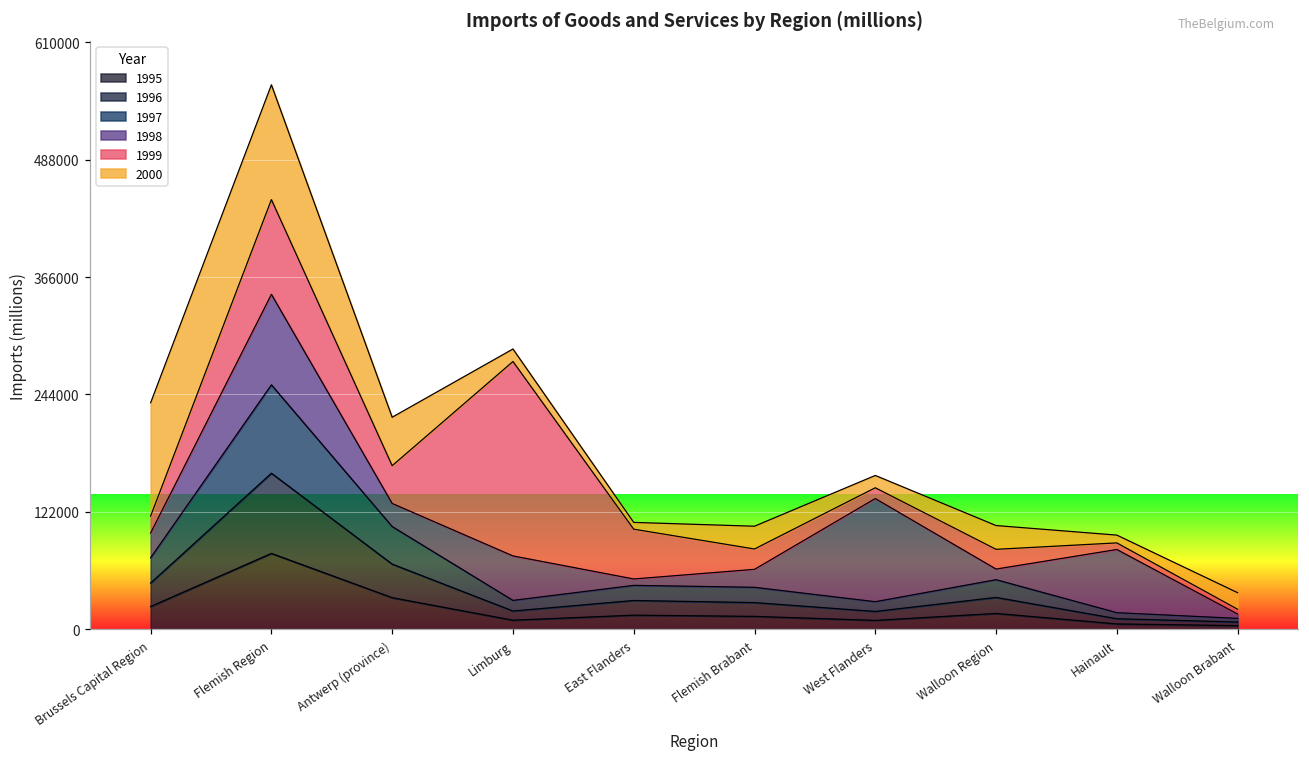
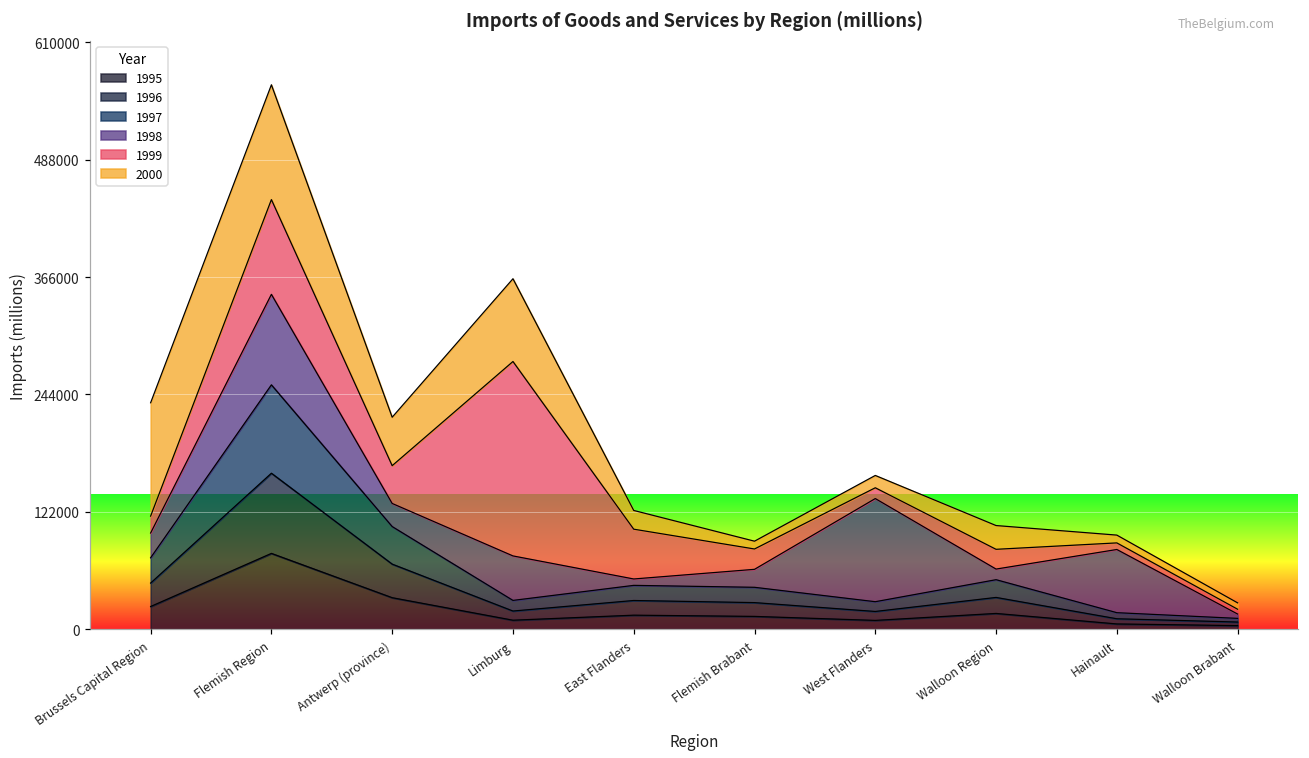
2000, Limburg: 10000 -> 90000
2000, East Flanders: 10000 -> 20000
2000, Flemish Brabant: 20000 -> 10000
2000, Walloon Brabant: 20000 -> 10000
